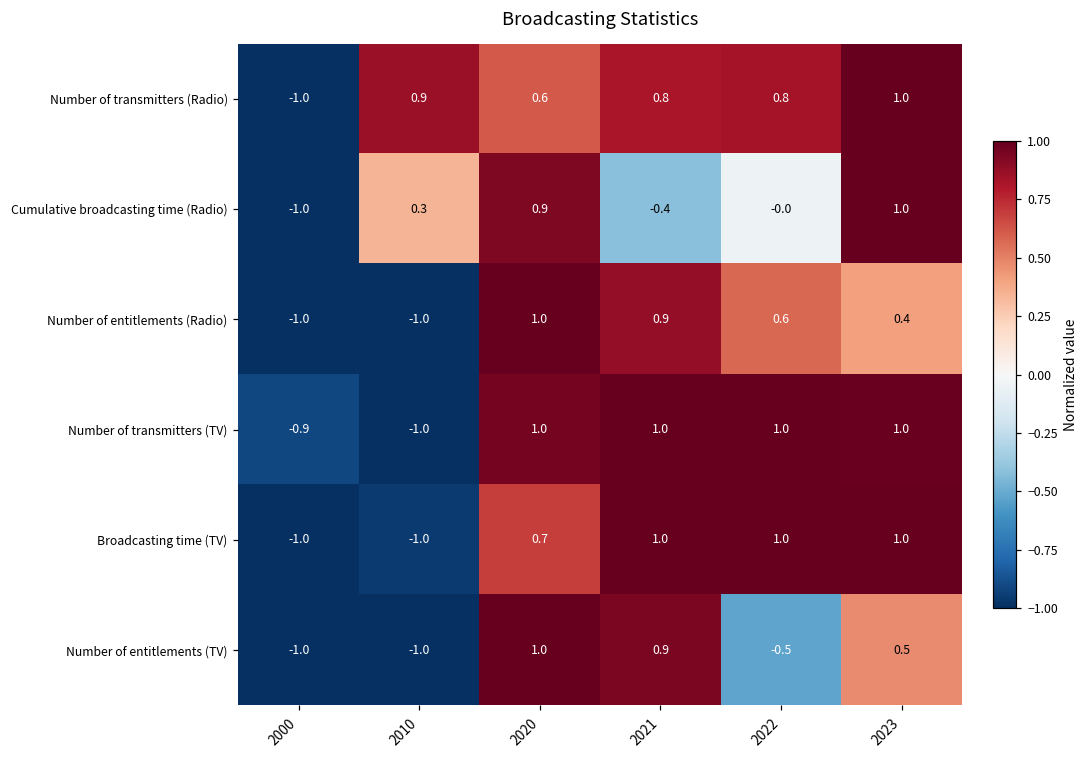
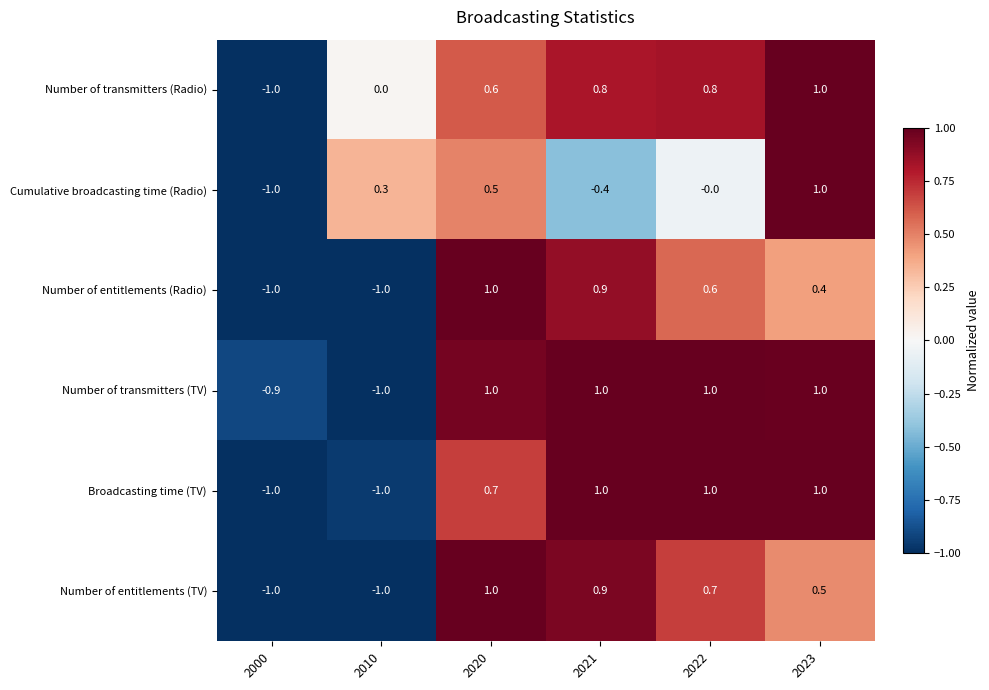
Number of transmitters (Radio), 2010: 0.9 -> 0.0
Cumulative broadcasting time (Radio), 2020: 0.9 -> 0.5
Number of entitlements (TV), 2022: -0.5 -> 0.7
